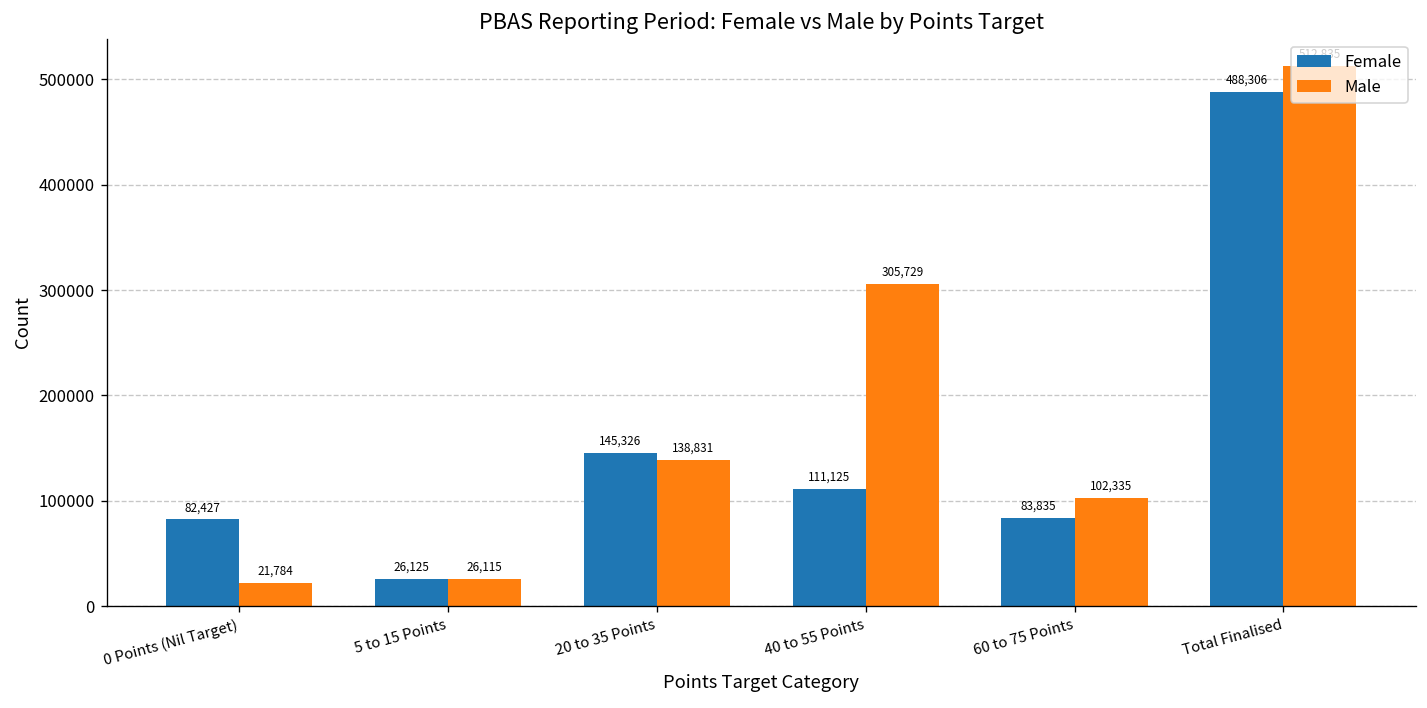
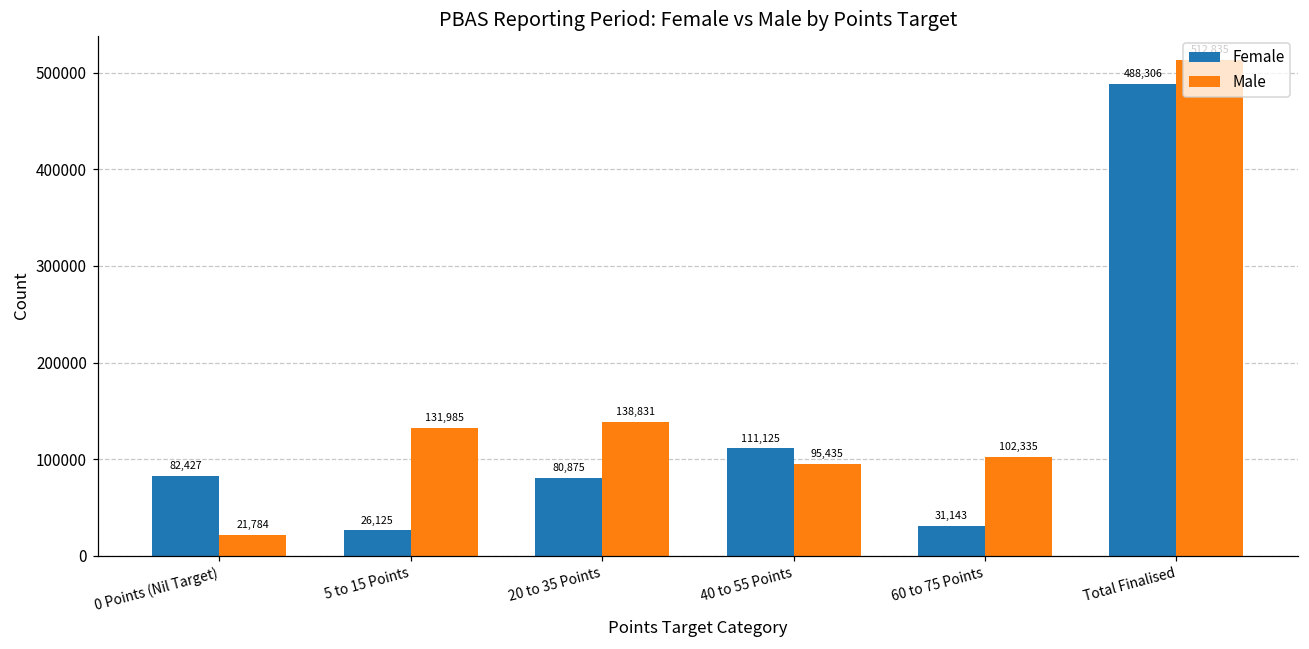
Male, 5 to 15 Points: 26,115 -> 131,985
Female, 20 to 35 Points: 145,326 -> 80,875
Male, 40 to 55 Points: 305,729 -> 95,435
Female, 60 to 75 Points: 83,835 -> 31,143
